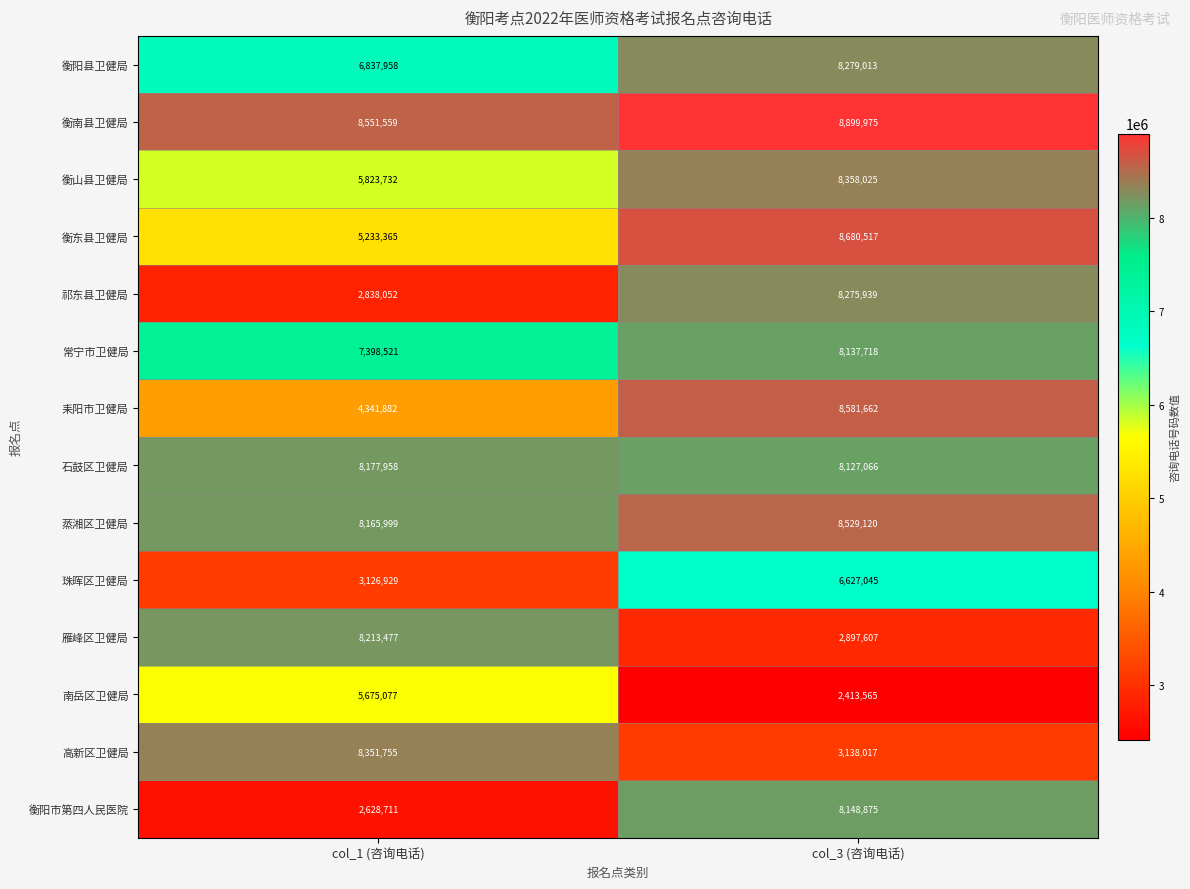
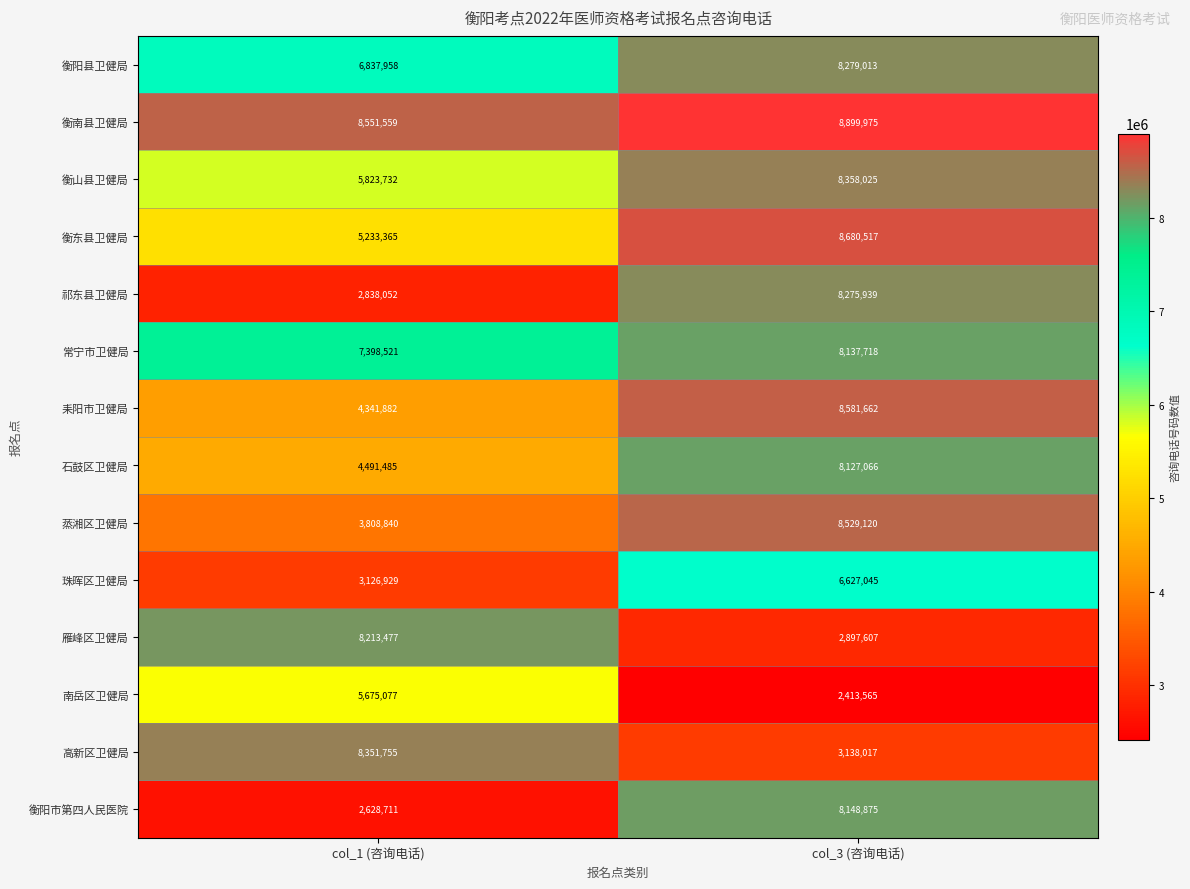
石鼓区卫健局, col_1 (咨询电话): 8,177,958 -> 4,491,485
蒸湘区卫健局, col_1 (咨询电话): 8,165,999 -> 3,808,840
